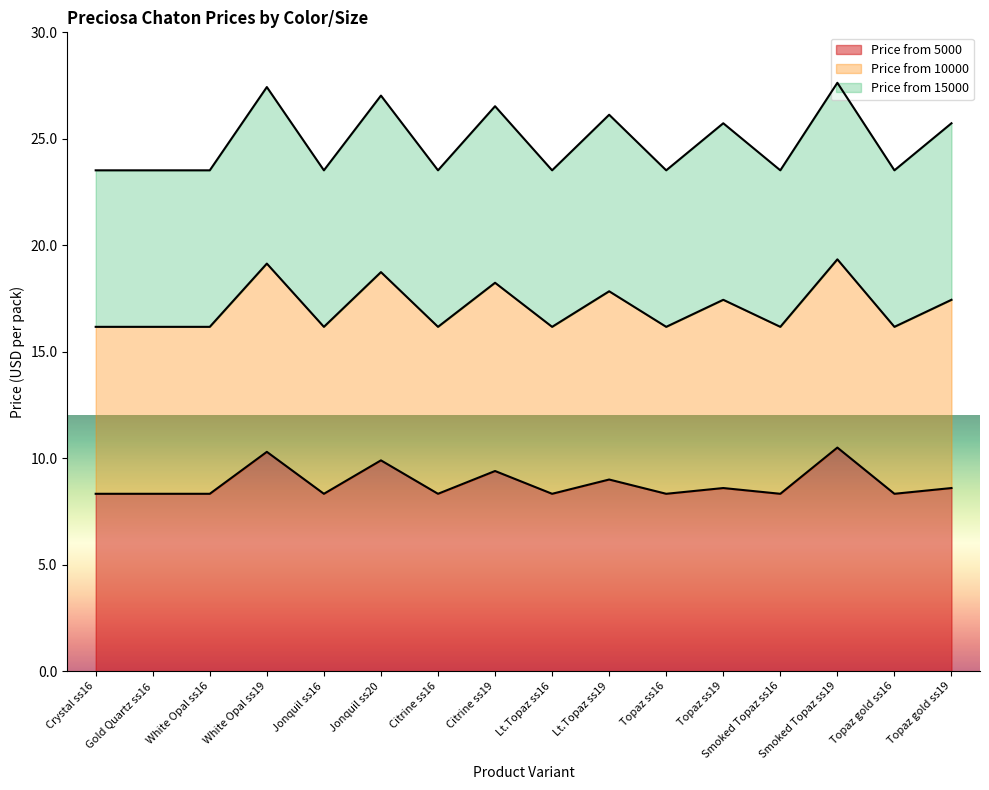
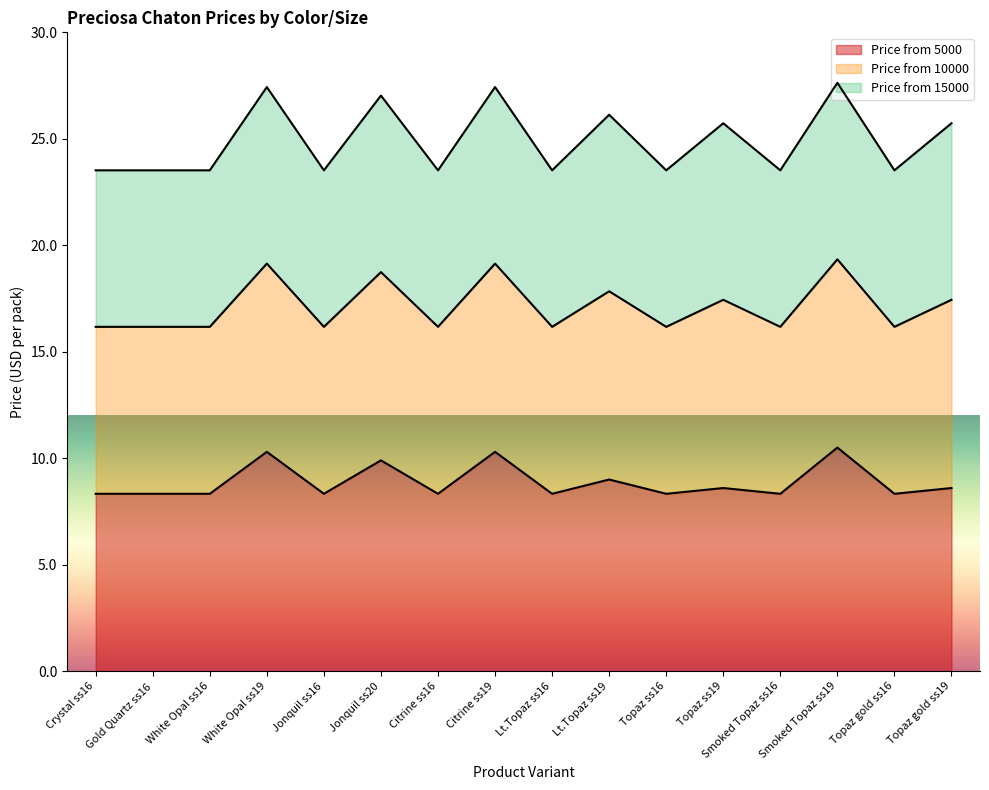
Price from 5000, Citrine ss19: 9.4 -> 10.3
